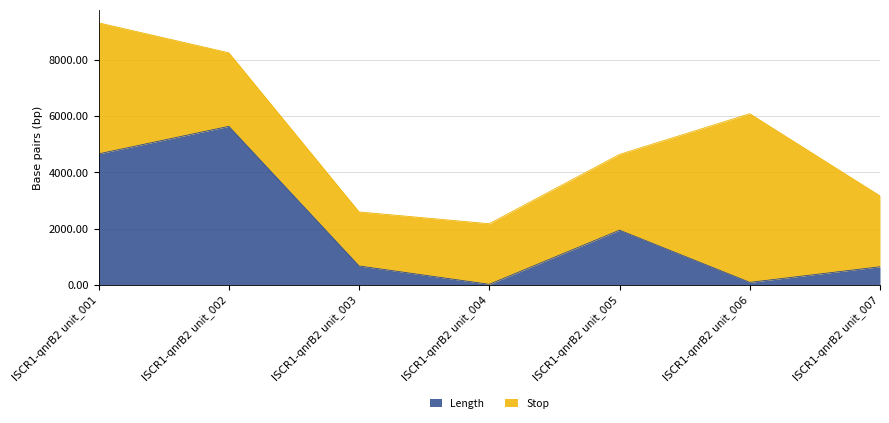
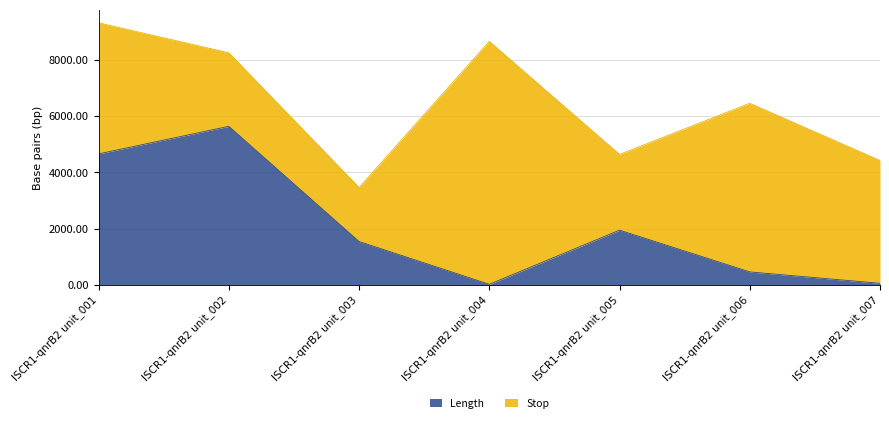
Length, ISCR1-qnrB2 unit_003: 700 -> 1500
Stop, ISCR1-qnrB2 unit_004: 2200 -> 8600
Length, ISCR1-qnrB2 unit_006: 100 -> 500
Length, ISCR1-qnrB2 unit_007: 600 -> 100
Stop, ISCR1-qnrB2 unit_007: 2500 -> 4400
